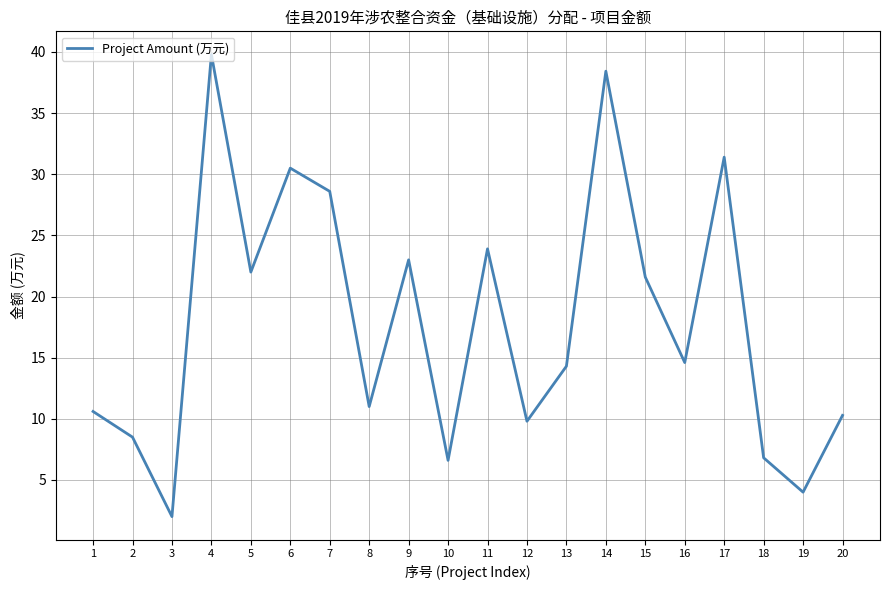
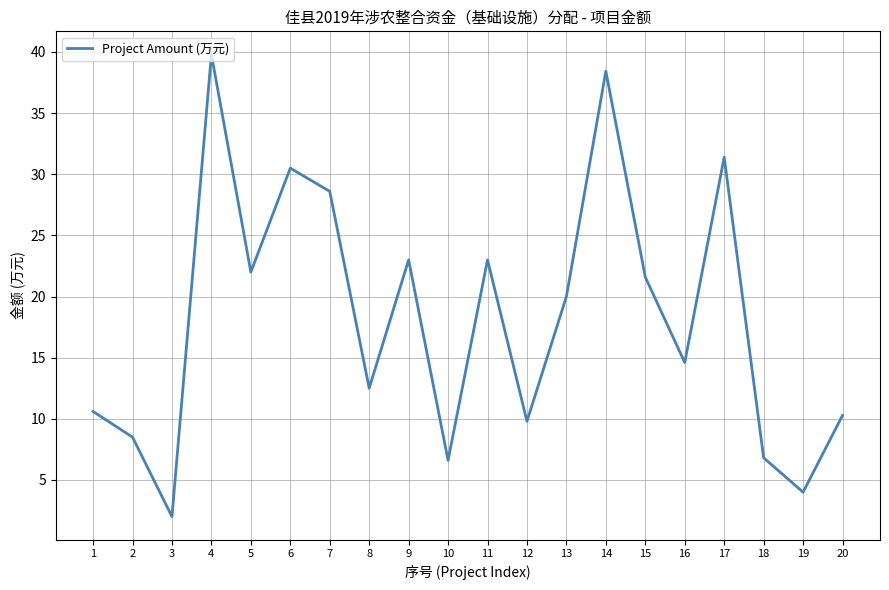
8: 11.0 -> 12.5
11: 23.9 -> 23.0
13: 14.3 -> 20.0
